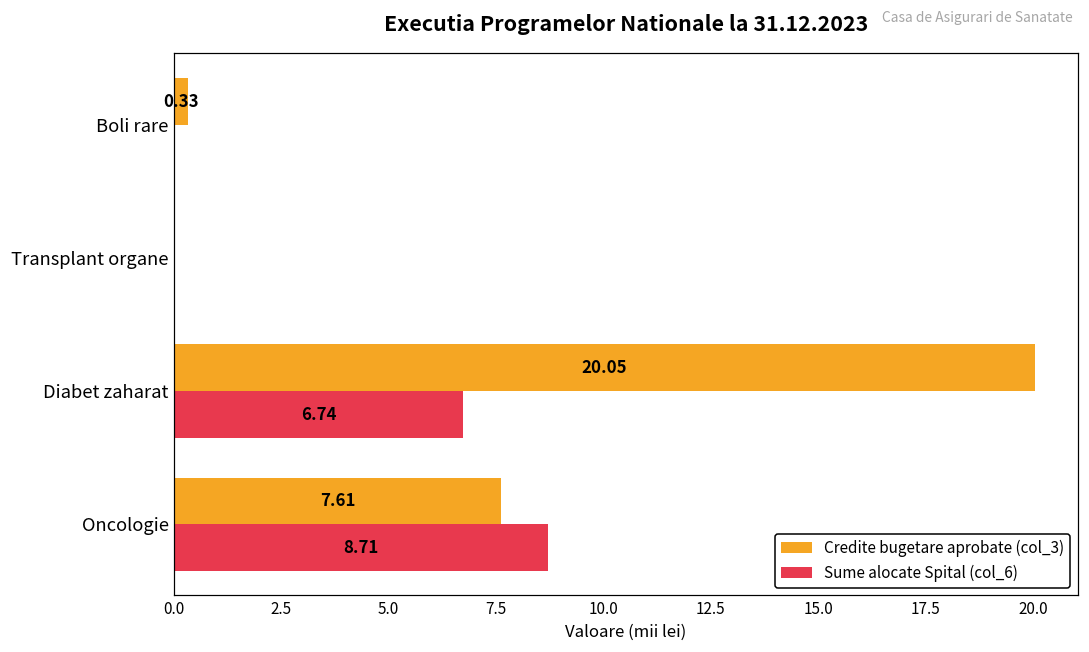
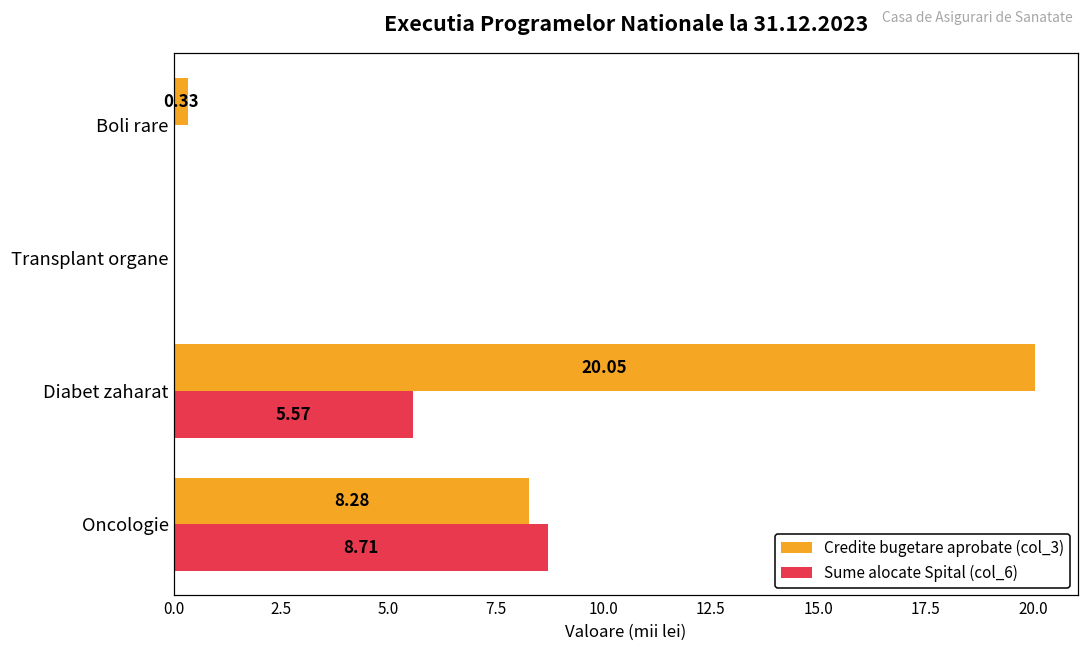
Sume alocate Spital (col_6), Diabet zaharat: 6.74 -> 5.57
Credite bugetare aprobate (col_3), Oncologie: 7.61 -> 8.28
